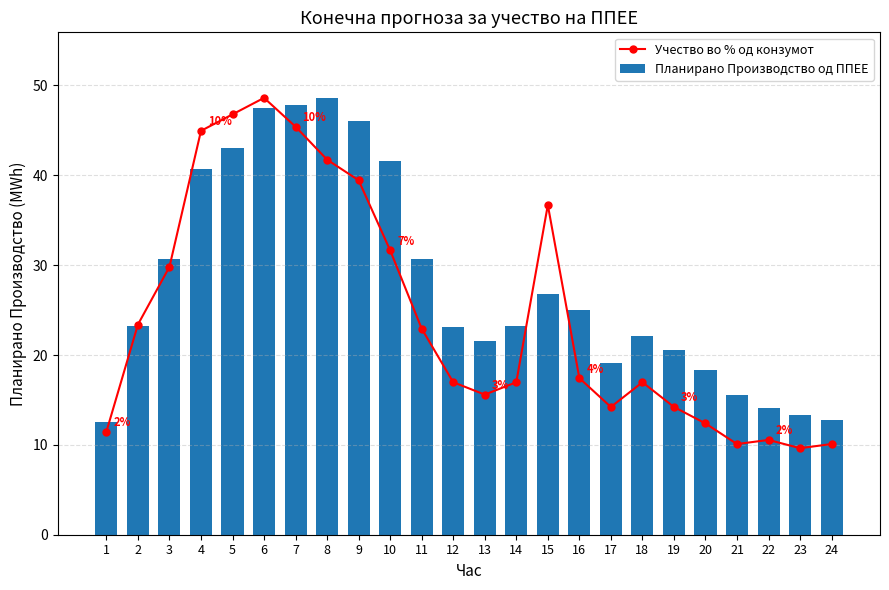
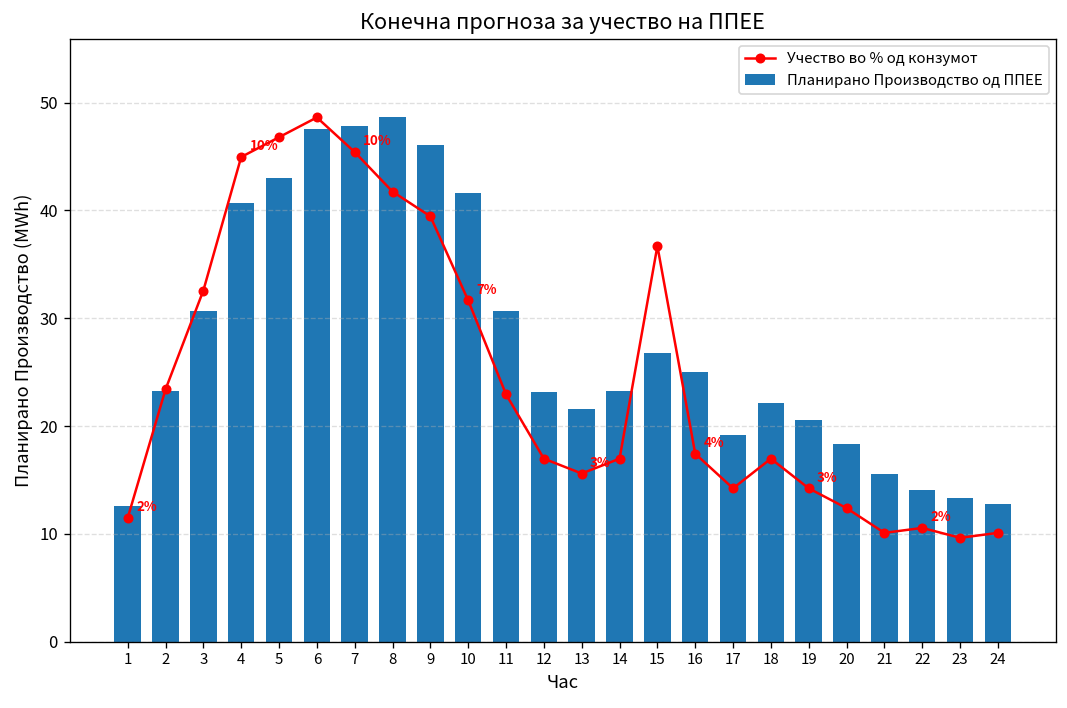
Учество во % од конзумот, 3: 30 -> 33
